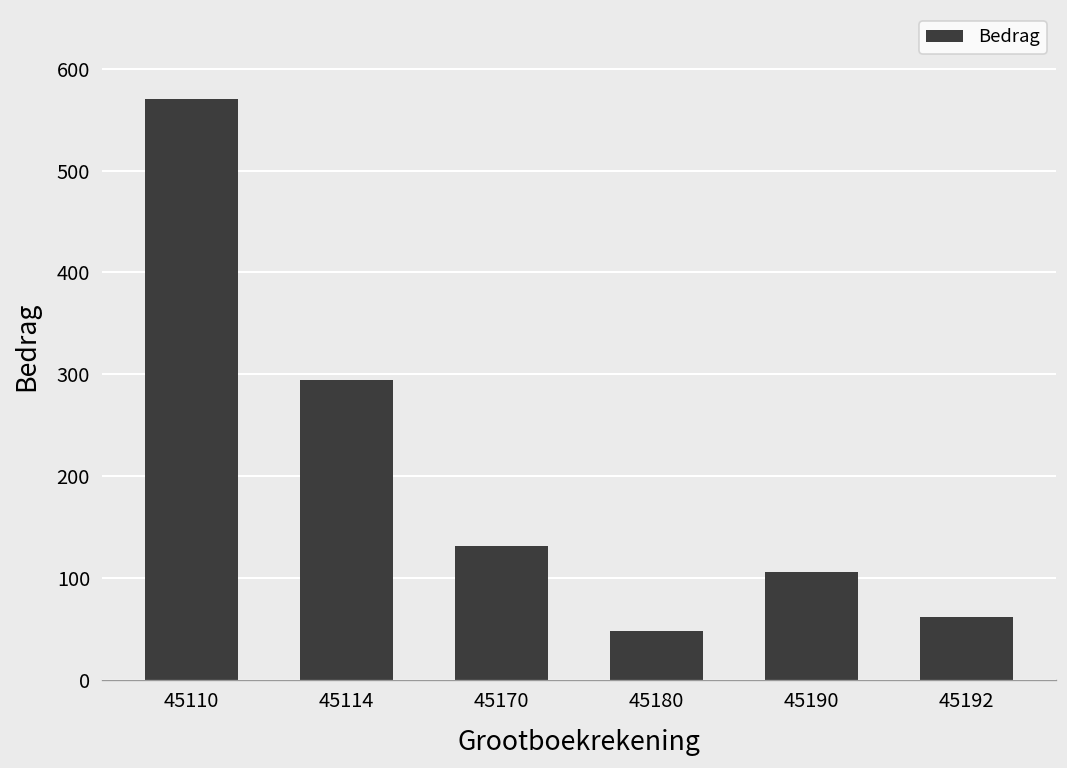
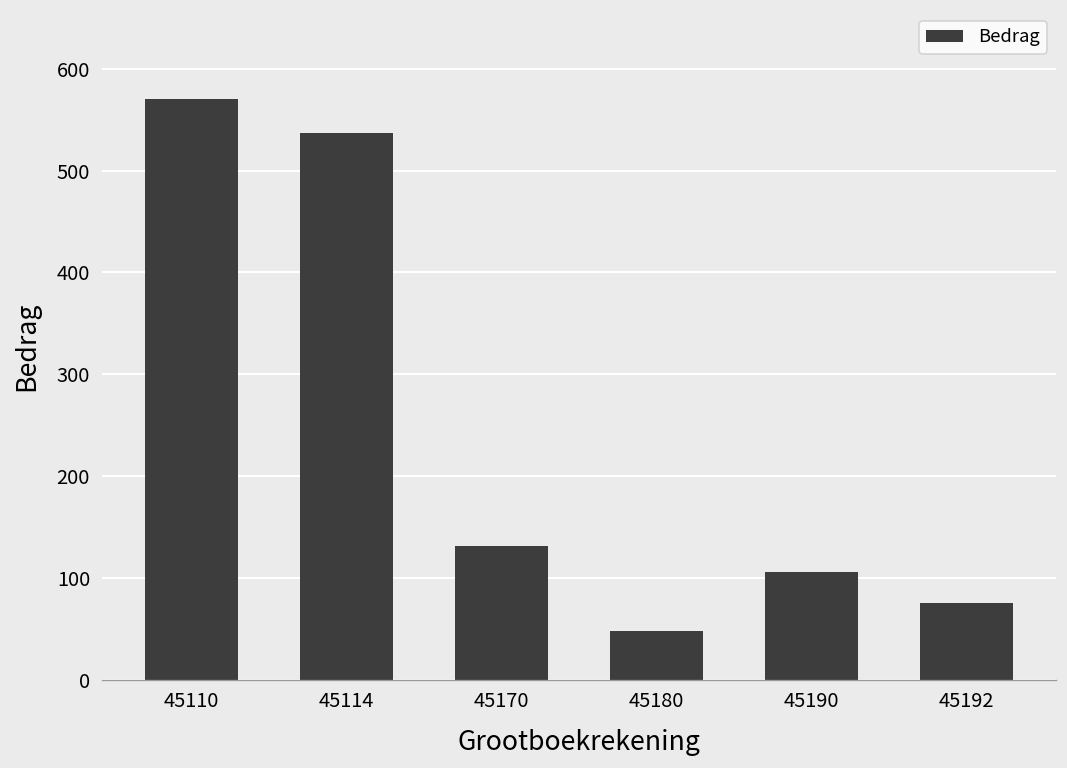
45114: 290 -> 540
45192: 60 -> 80
